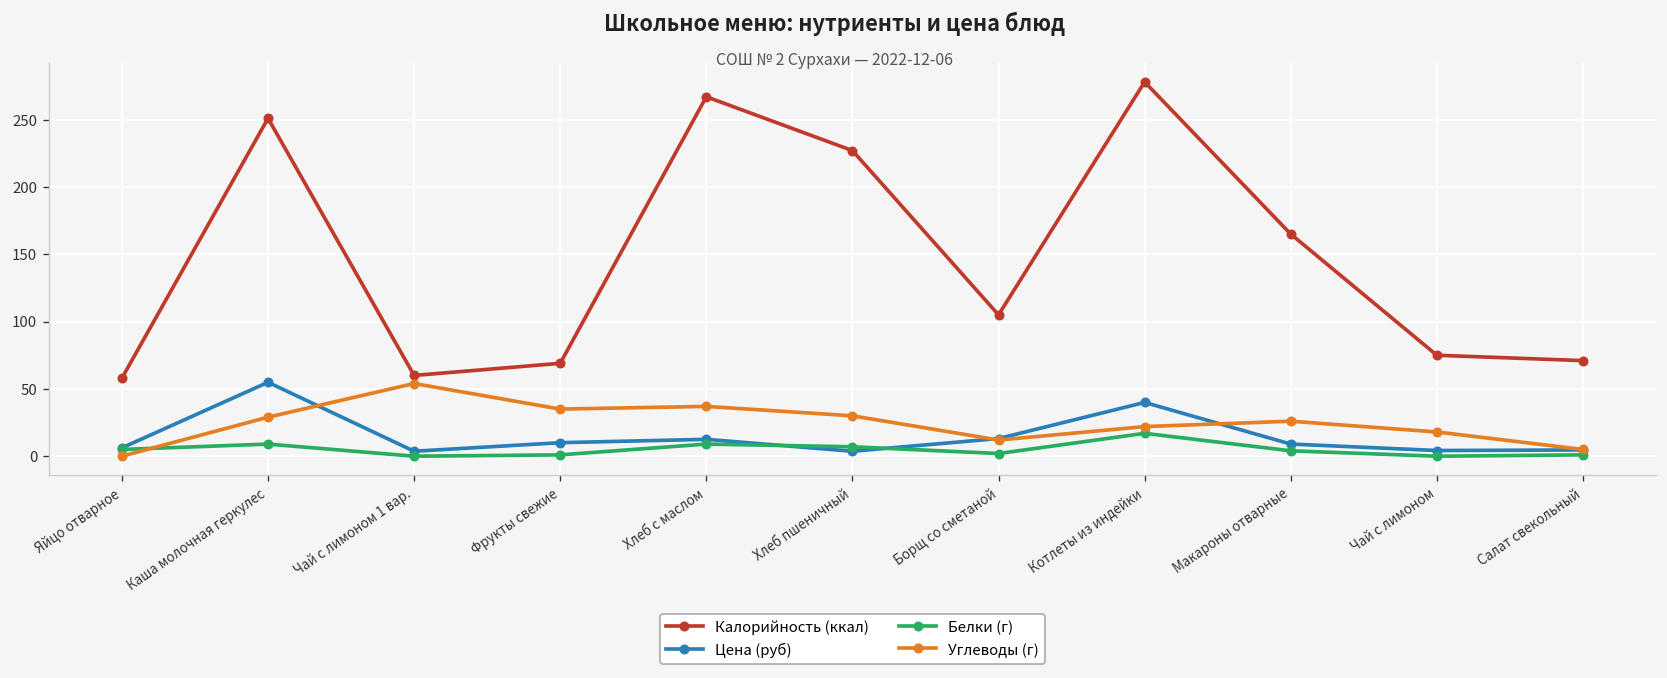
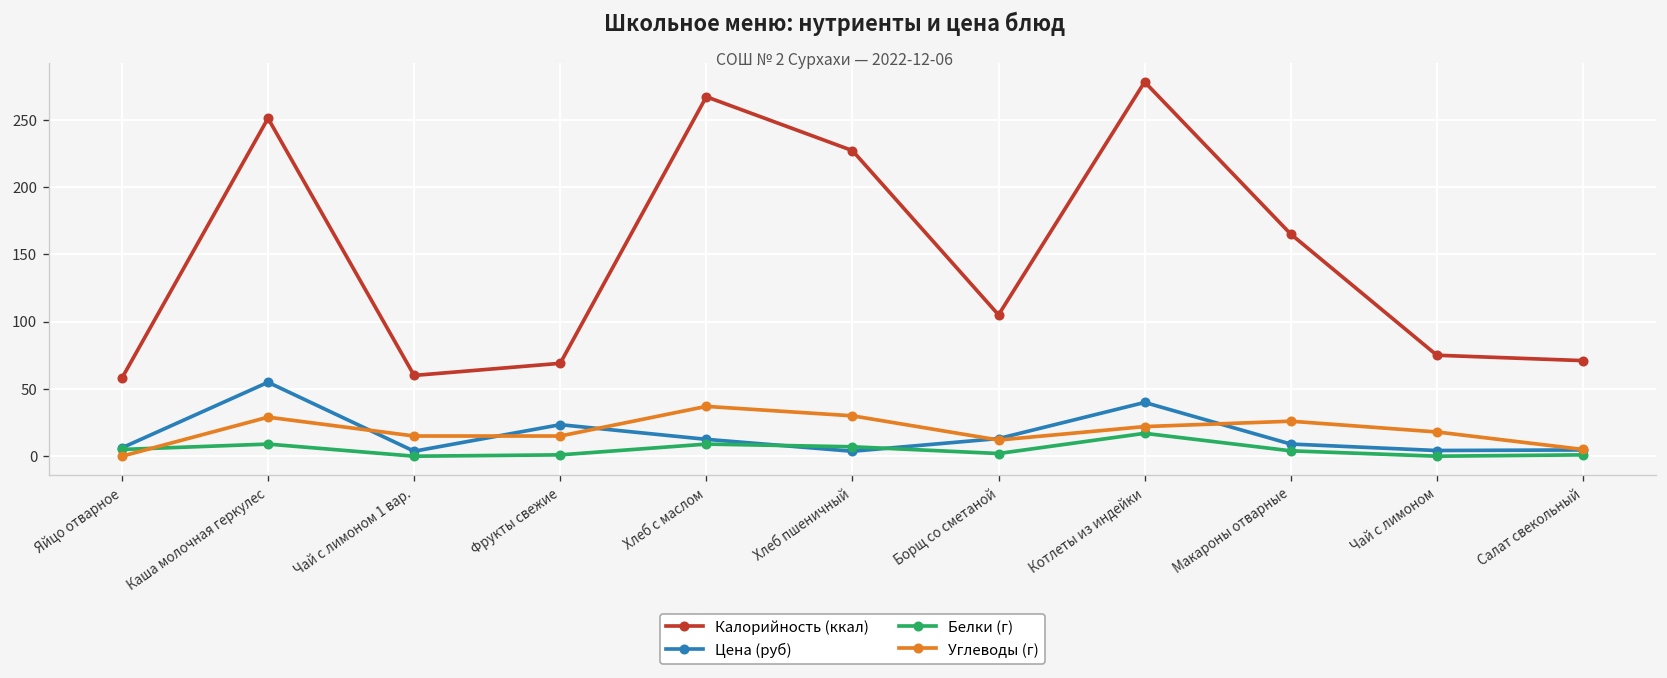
Углеводы (г), Чай с лимоном 1 вар.: 54 -> 15
Цена (руб), Фрукты свежие: 10 -> 23
Углеводы (г), Фрукты свежие: 35 -> 15
